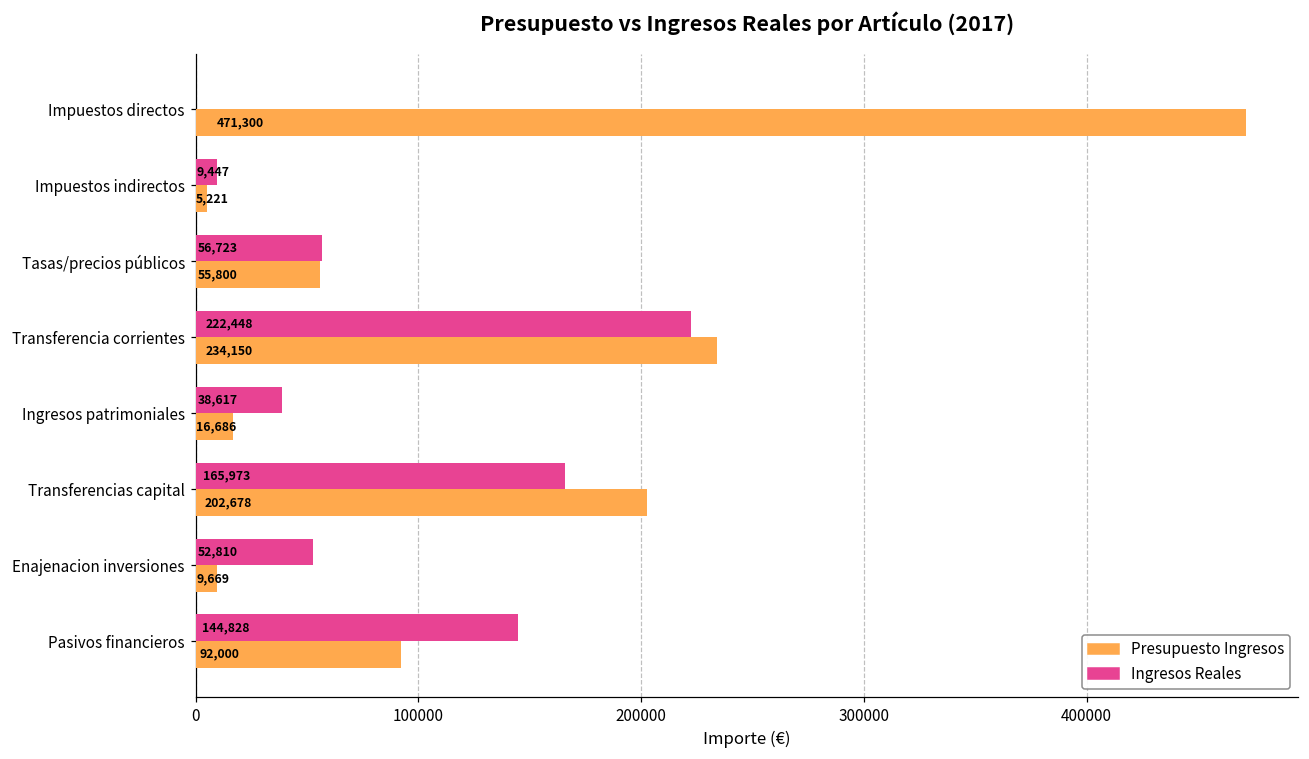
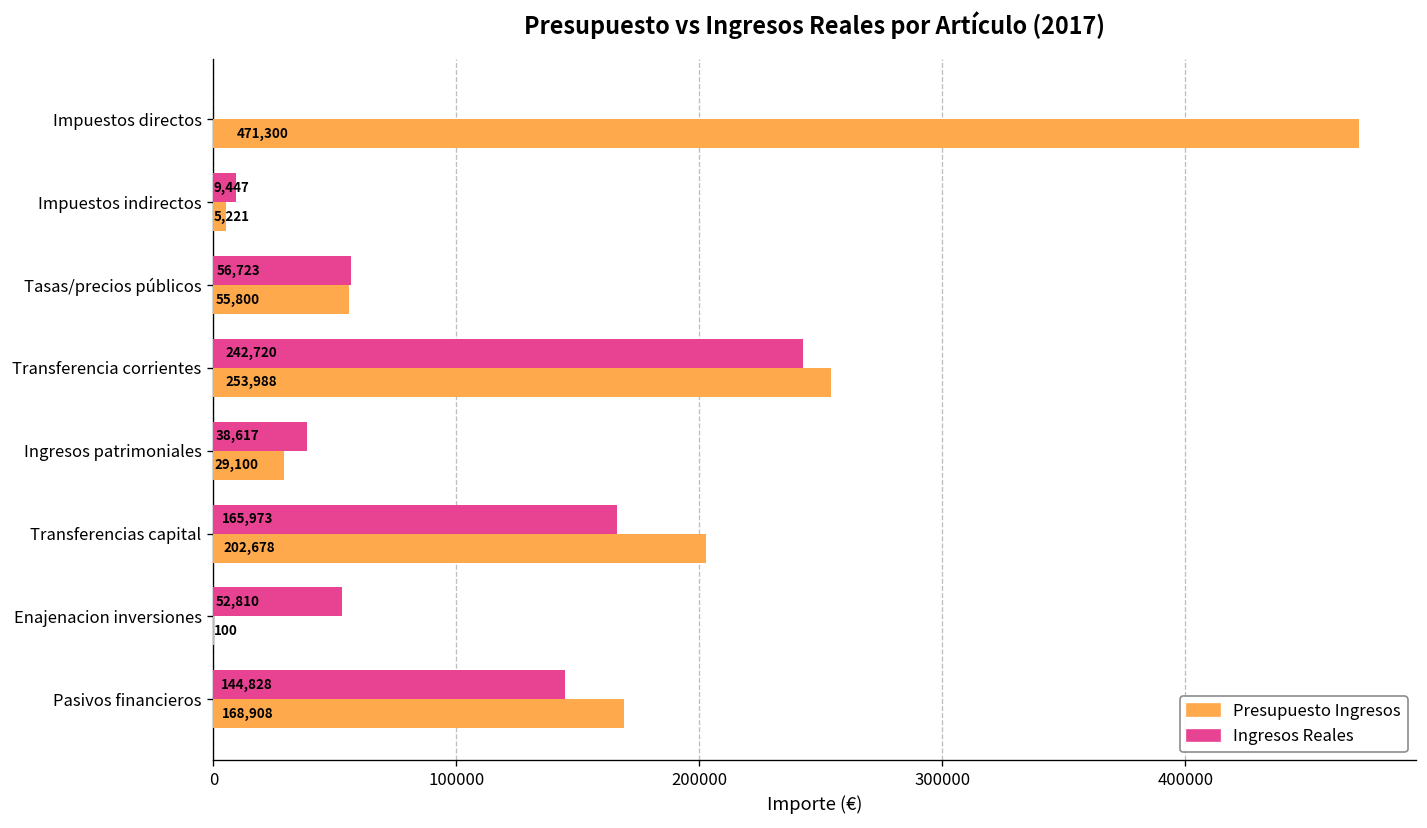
Ingresos Reales, Transferencia corrientes: 222,448 -> 242,720
Presupuesto Ingresos, Transferencia corrientes: 234,150 -> 253,988
Presupuesto Ingresos, Ingresos patrimoniales: 16,686 -> 29,100
Presupuesto Ingresos, Enajenacion inversiones: 9,669 -> 100
Presupuesto Ingresos, Pasivos financieros: 92,000 -> 168,908
